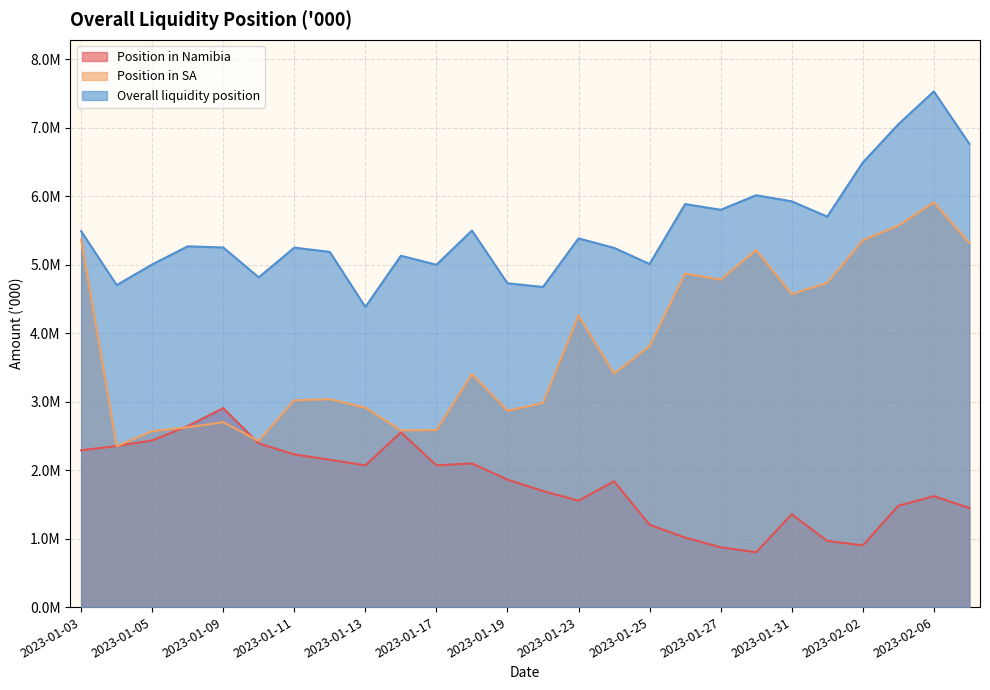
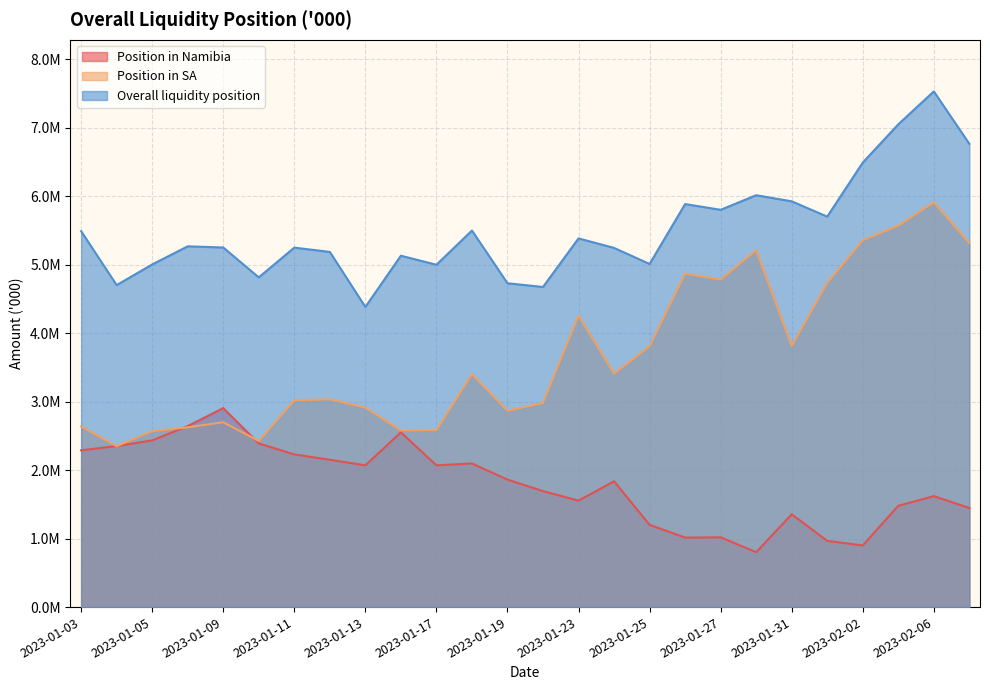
Position in SA, 2023-01-03: 5400000 -> 2600000
Position in Namibia, 2023-01-27: 900000 -> 1000000
Position in SA, 2023-01-31: 4600000 -> 3800000
